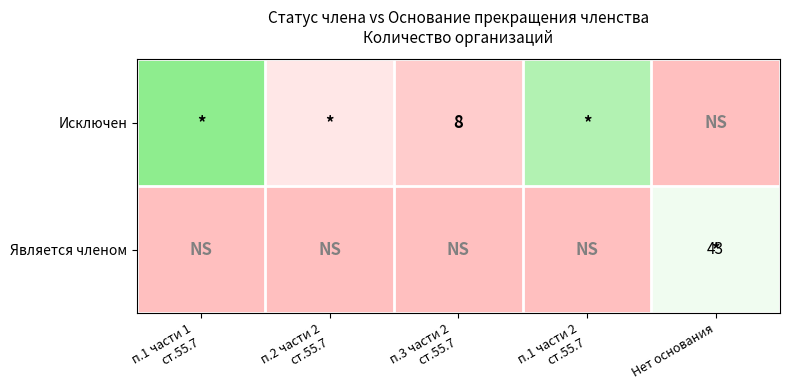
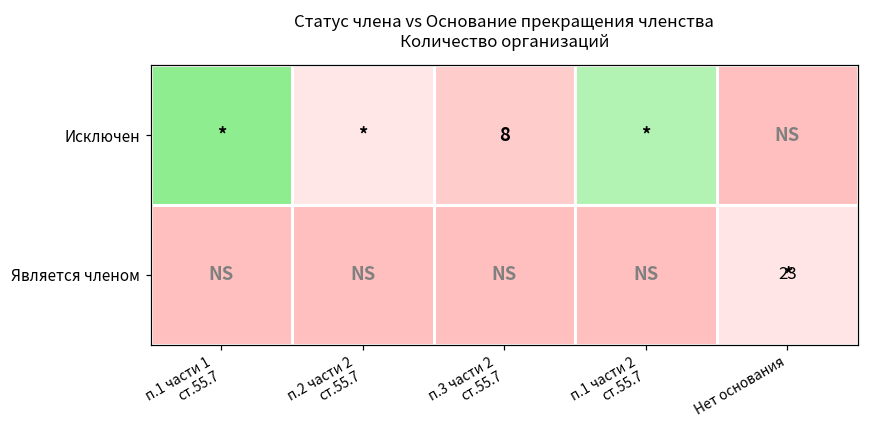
Является членом, Нет основания: 43 -> 23
